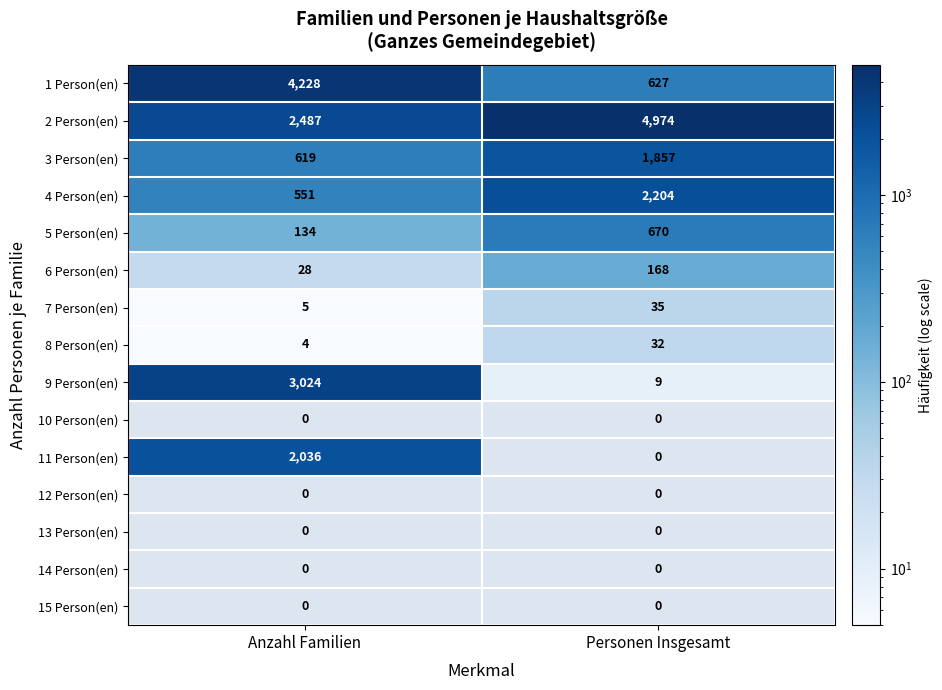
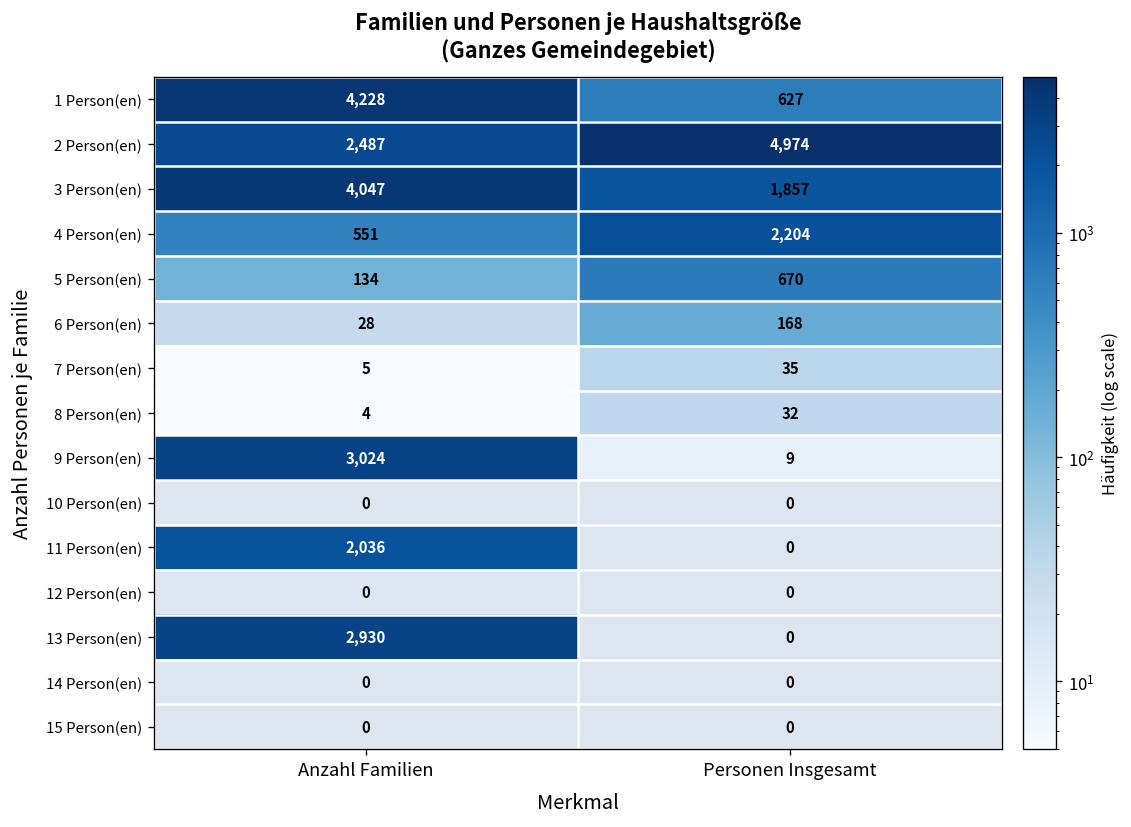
3 Person(en), Anzahl Familien: 619 -> 4,047
13 Person(en), Anzahl Familien: 0 -> 2,930
